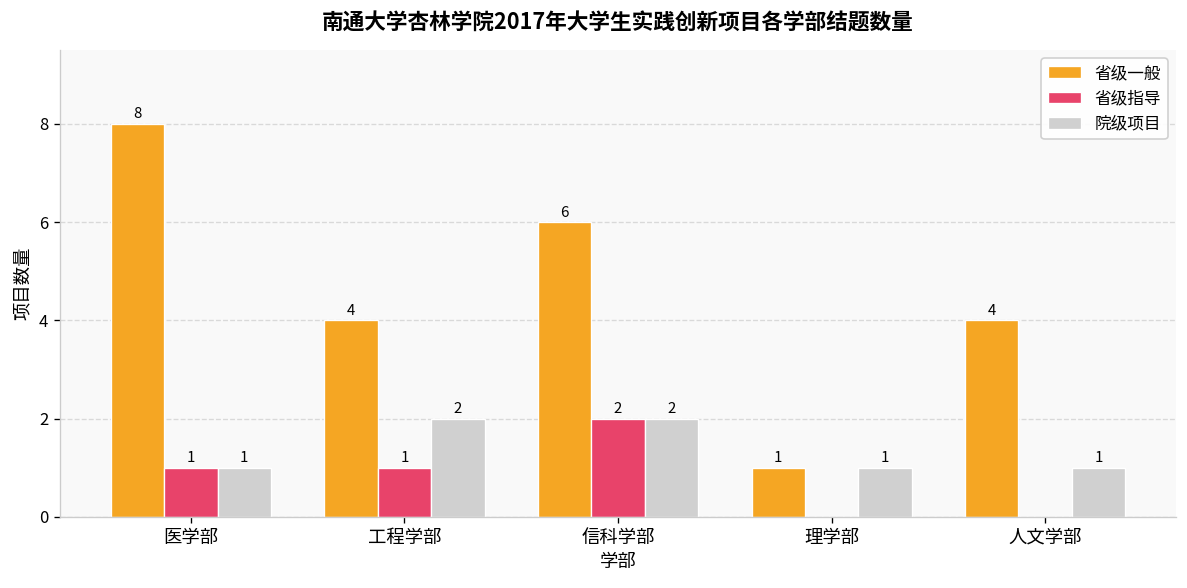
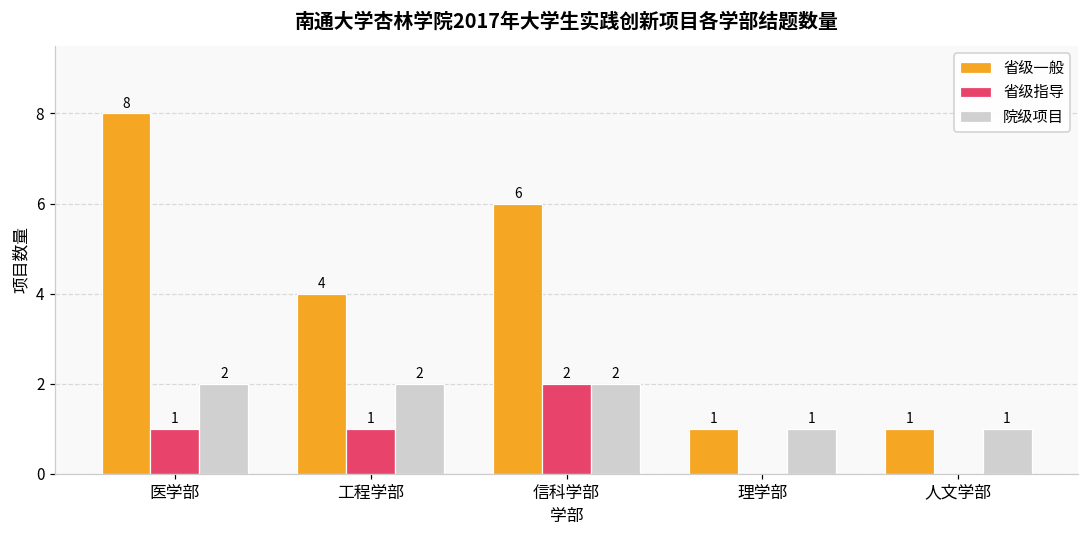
院级项目, 医学部: 1 -> 2
省级一般, 人文学部: 4 -> 1
